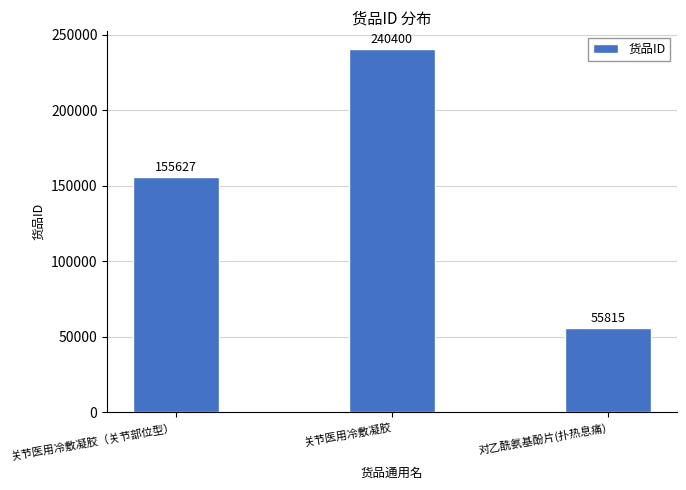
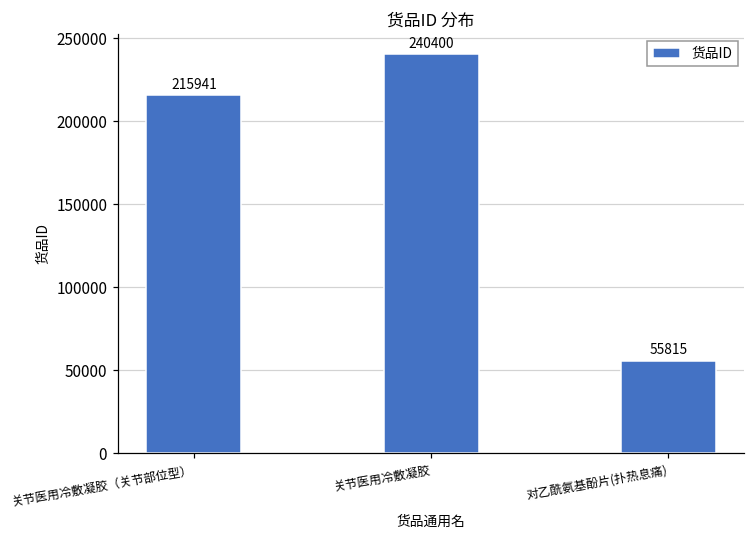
关节医用冷敷凝胶（关节部位型）: 155627 -> 215941
